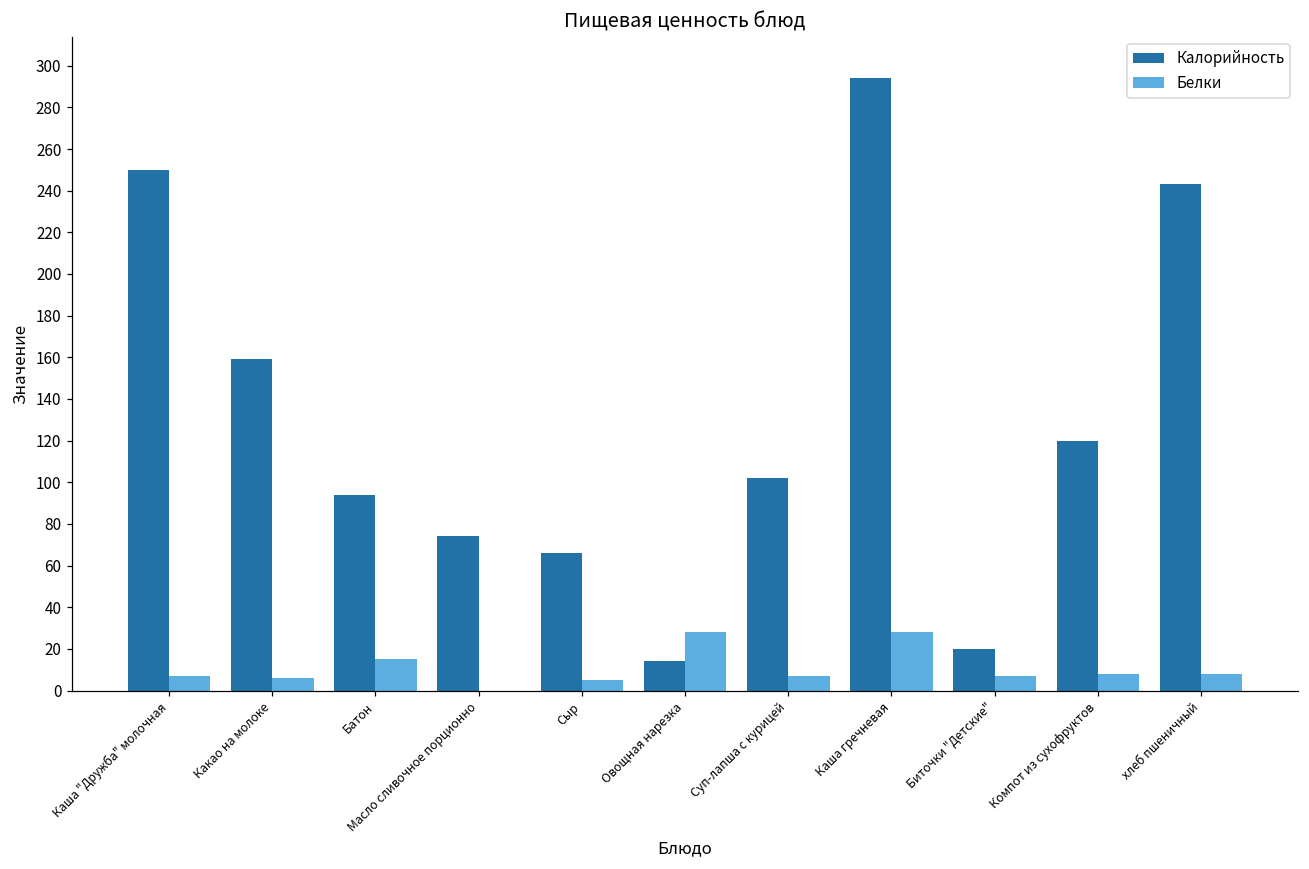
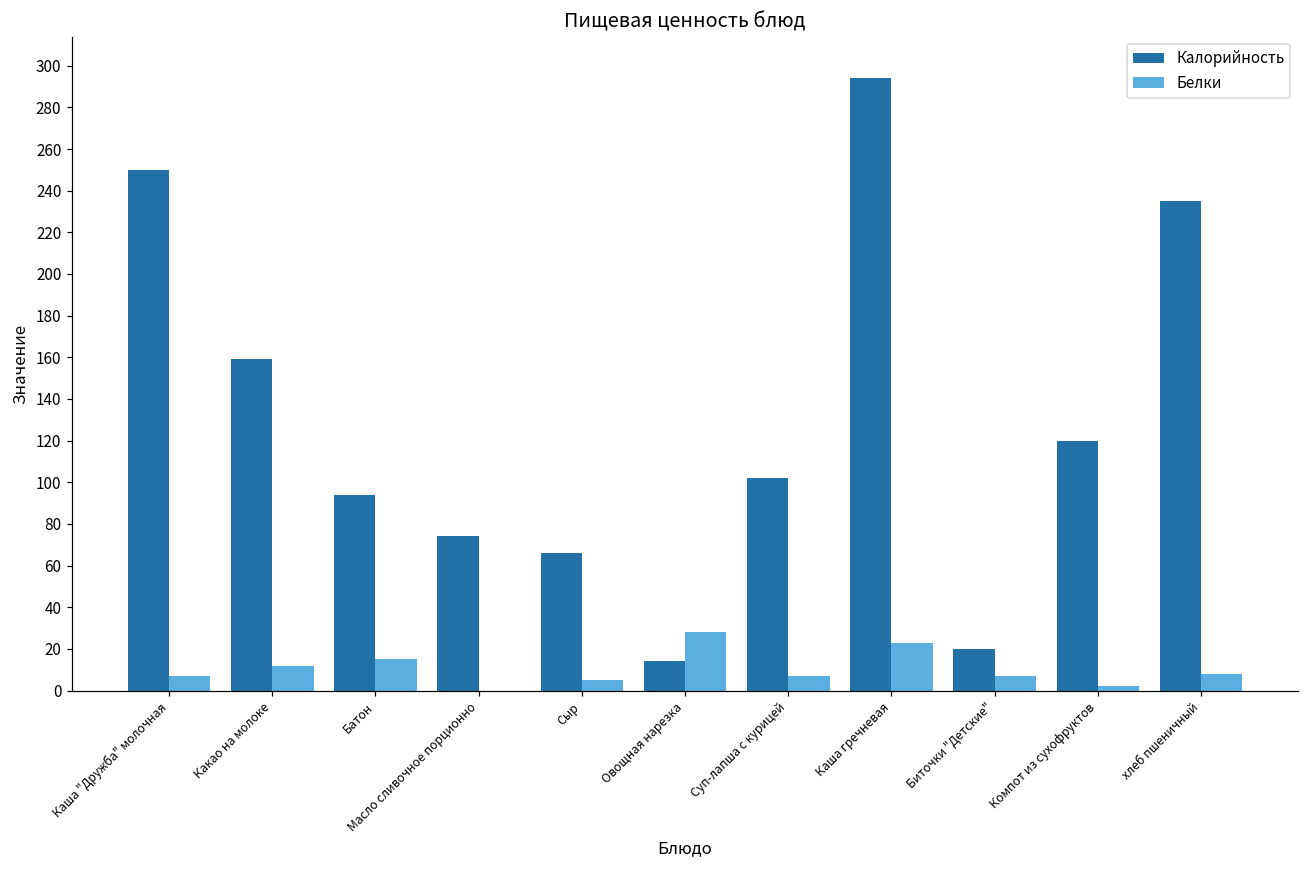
Белки, Какао на молоке: 6 -> 12
Белки, Каша гречневая: 28 -> 23
Белки, Компот из сухофруктов: 8 -> 2
Калорийность, хлеб пшеничный: 243 -> 235
